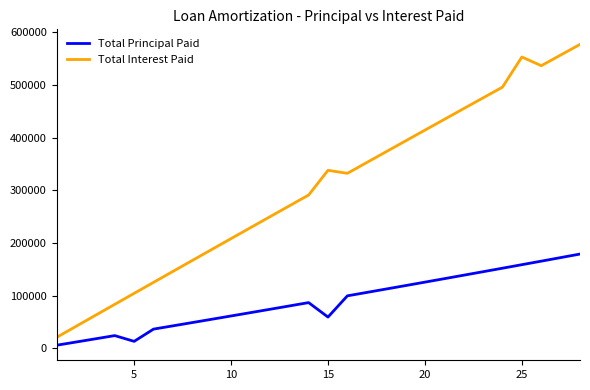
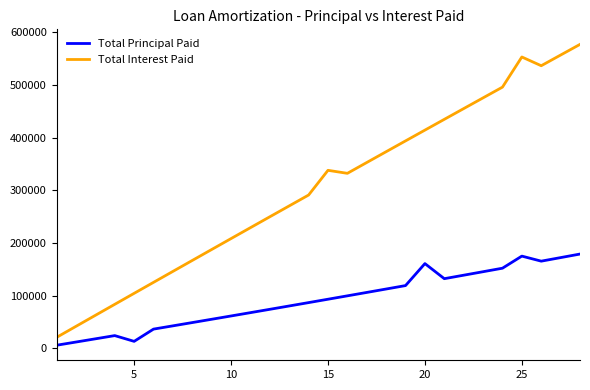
Total Principal Paid, 15: 60000 -> 90000
Total Principal Paid, 20: 130000 -> 160000
Total Principal Paid, 25: 160000 -> 180000
